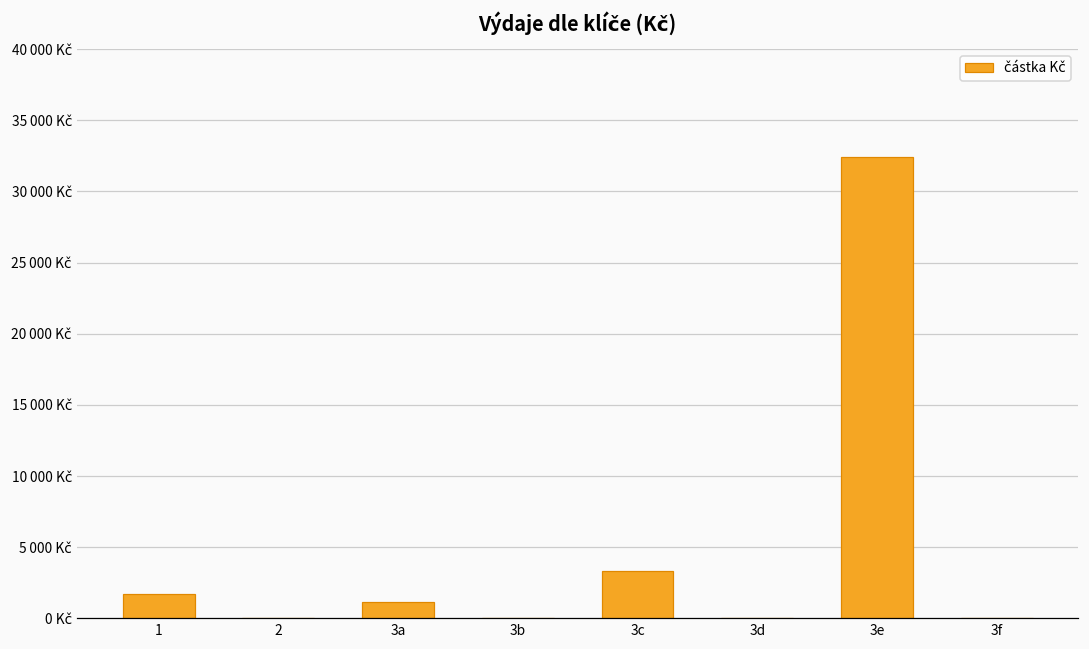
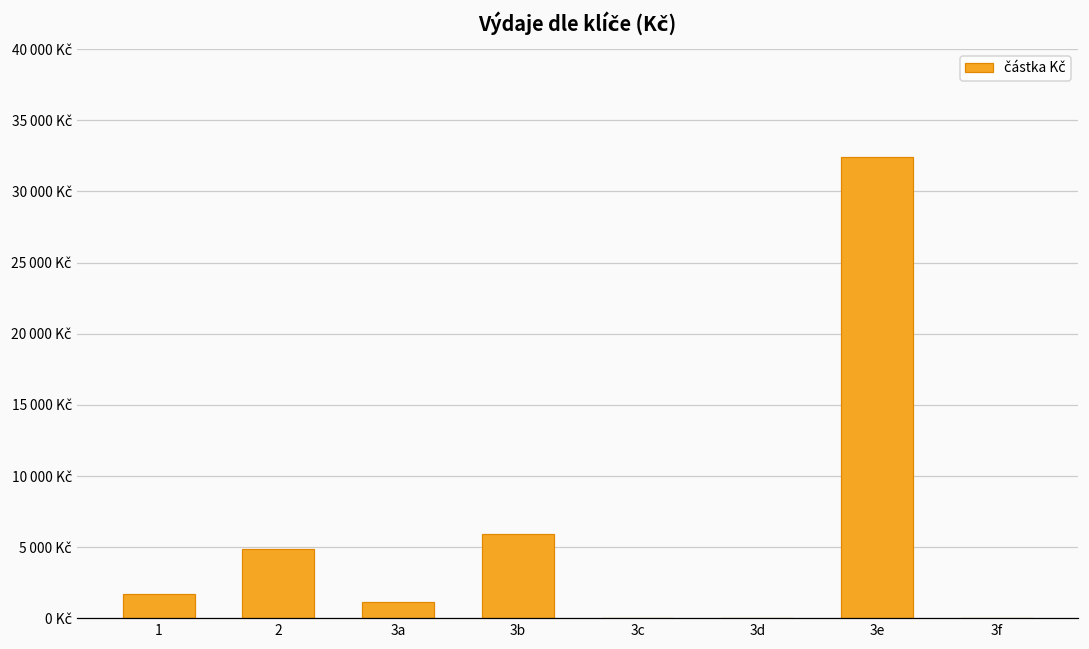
2: 0 Kč -> 4800 Kč
3b: 0 Kč -> 5900 Kč
3c: 3300 Kč -> 0 Kč
